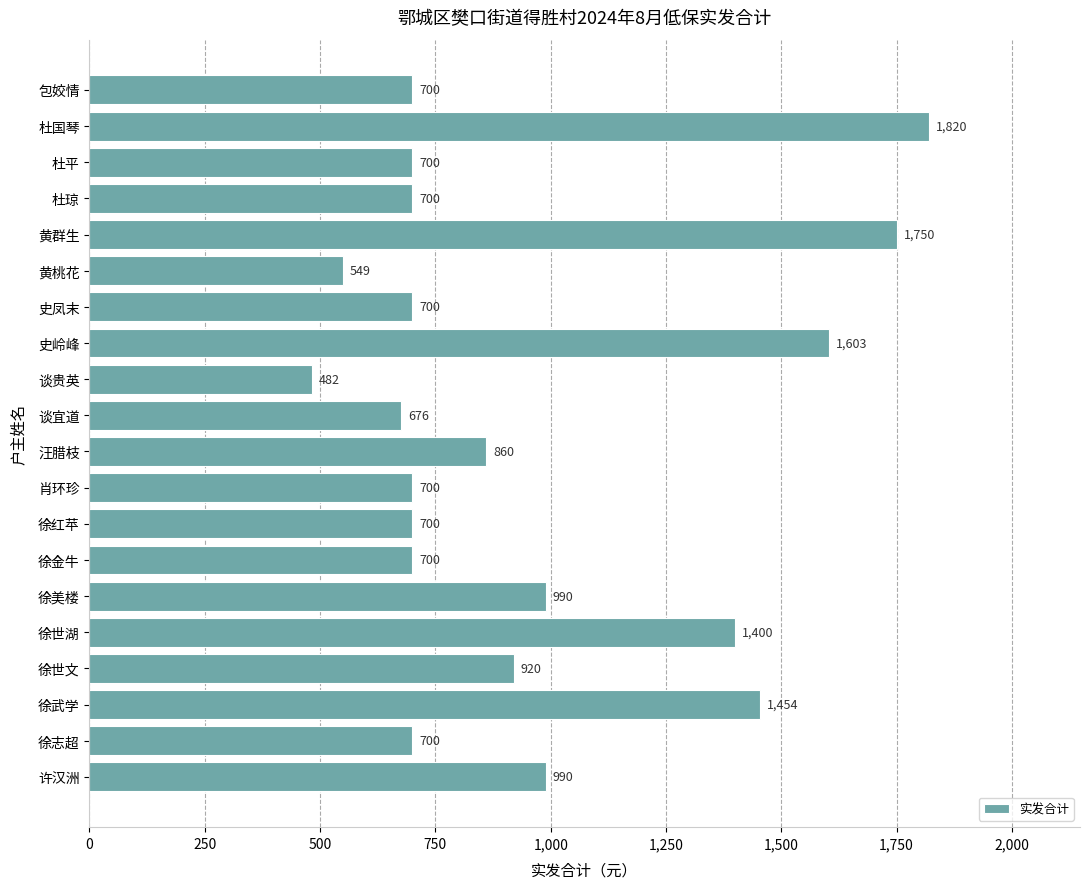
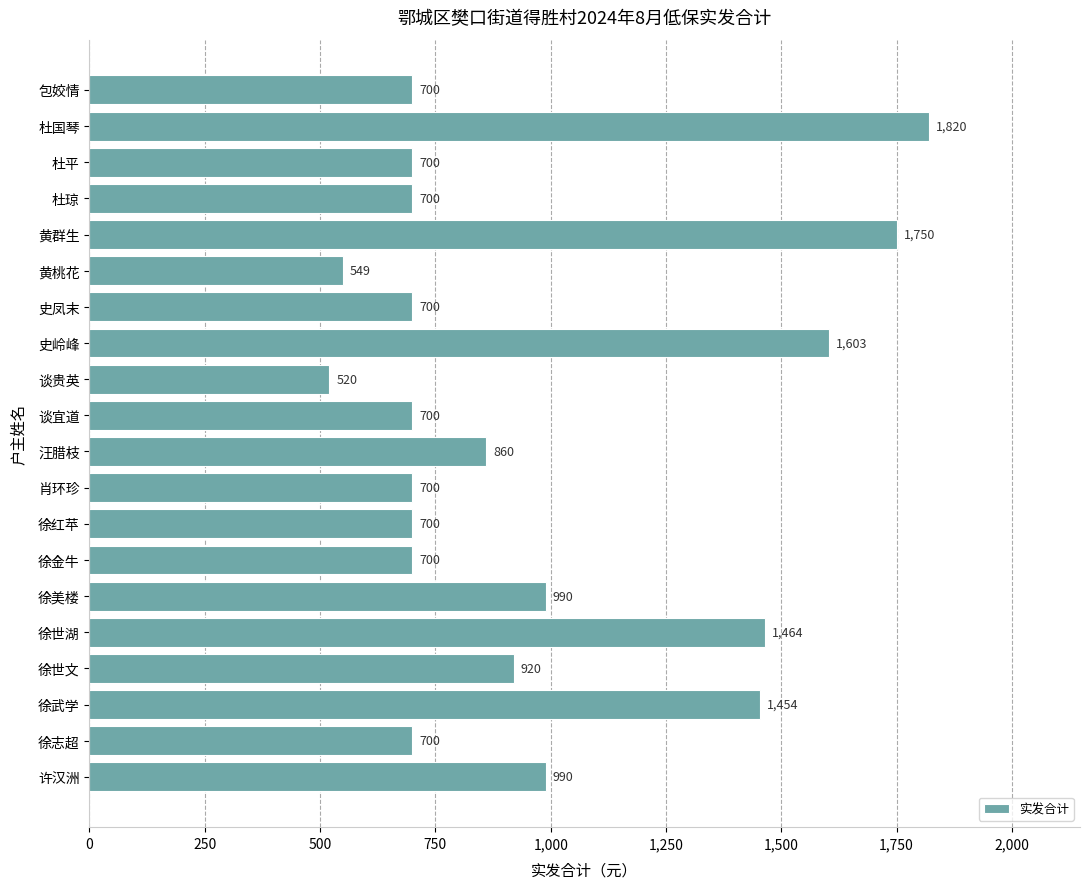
谈贵英: 482 -> 520
谈宜道: 676 -> 700
徐世湖: 1,400 -> 1,464
